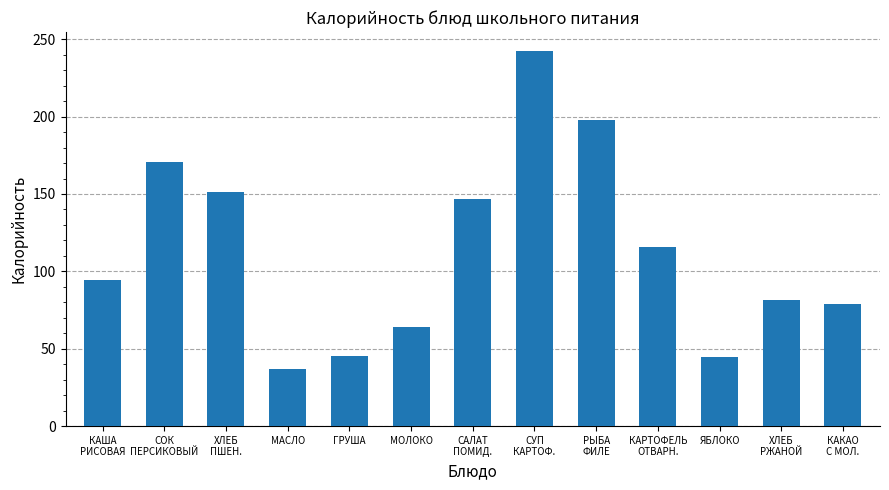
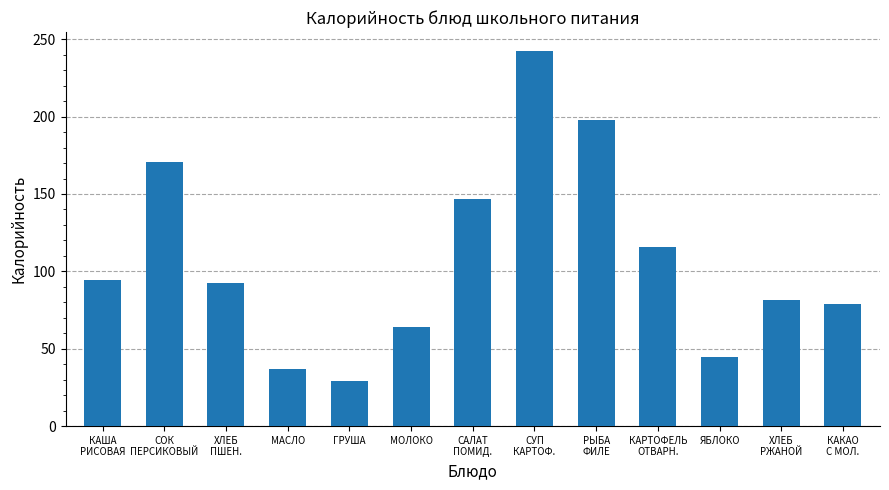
ХЛЕБ ПШЕН.: 152 -> 93
ГРУША: 46 -> 29
